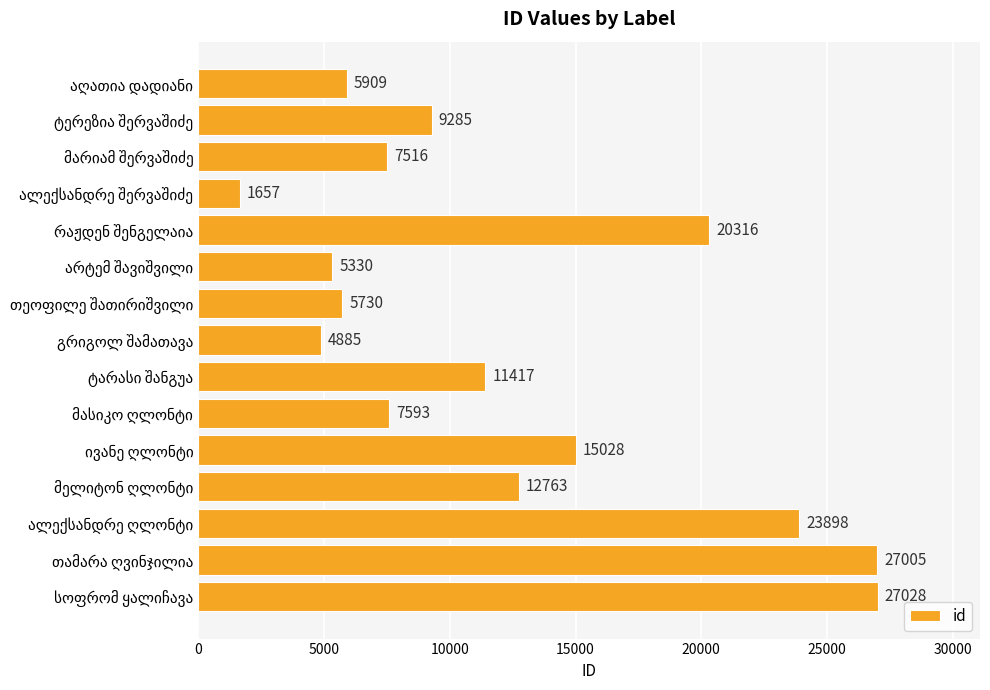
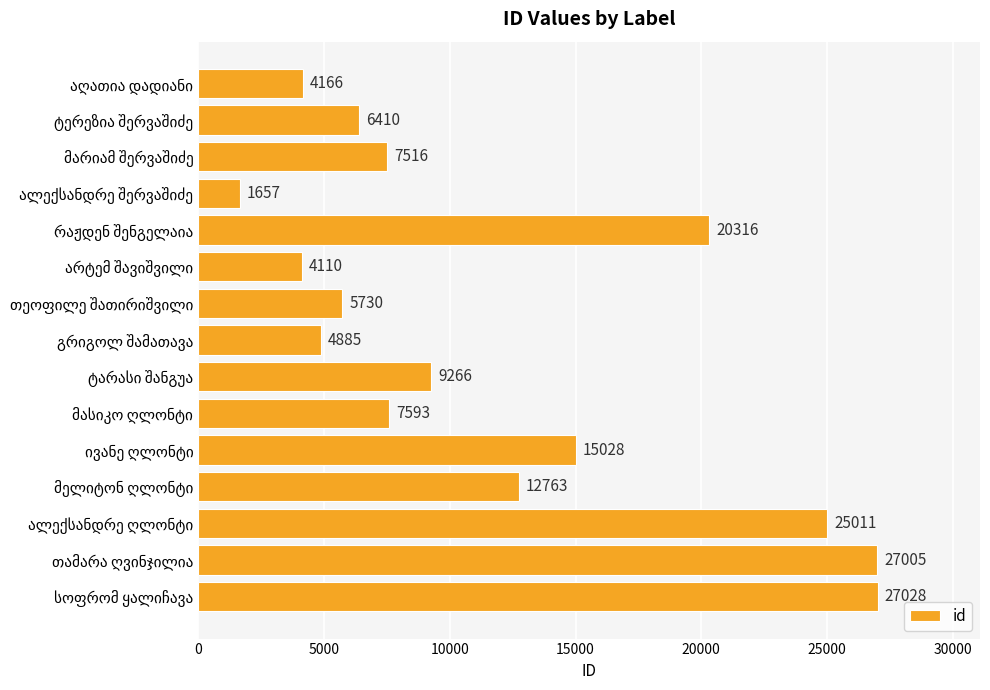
აღათია დადიანი: 5909 -> 4166
ტერეზია შერვაშიძე: 9285 -> 6410
არტემ შავიშვილი: 5330 -> 4110
ტარასი შანგუა: 11417 -> 9266
ალექსანდრე ღლონტი: 23898 -> 25011
